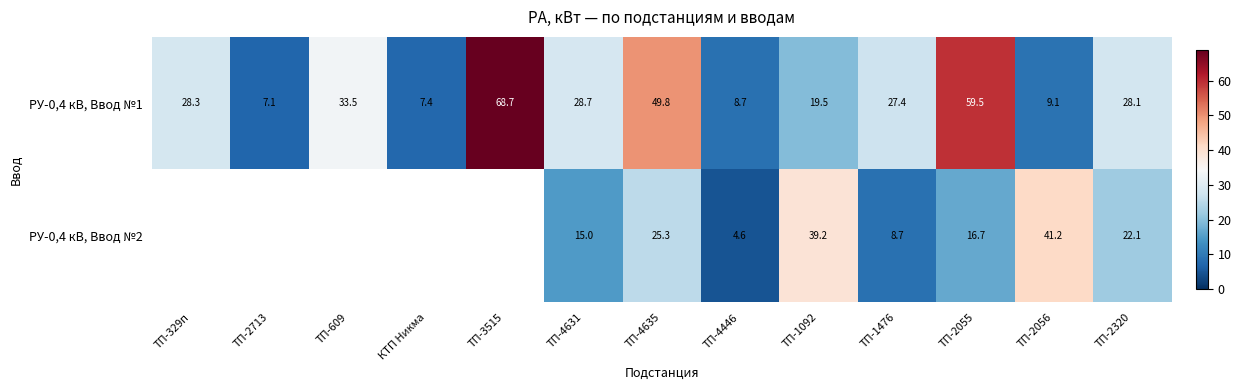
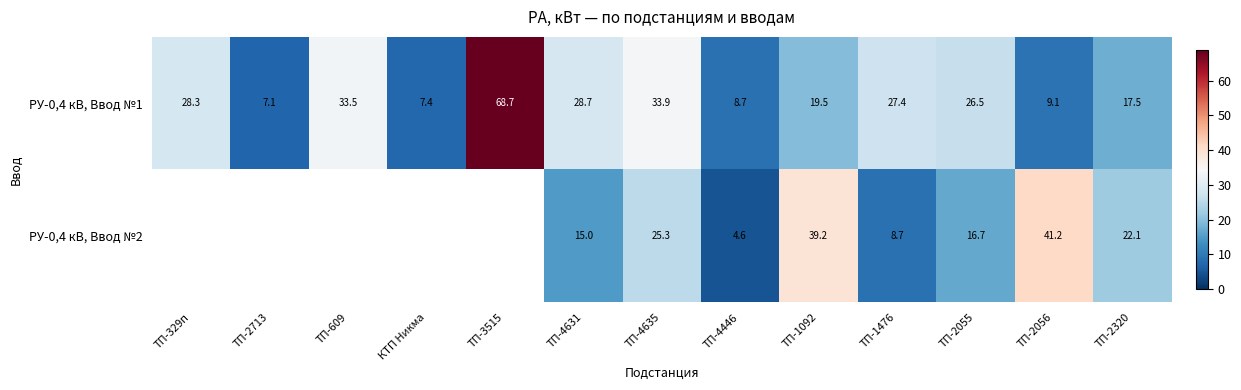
РУ-0,4 кВ, Ввод №1, ТП-4635: 49.8 -> 33.9
РУ-0,4 кВ, Ввод №1, ТП-2055: 59.5 -> 26.5
РУ-0,4 кВ, Ввод №1, ТП-2320: 28.1 -> 17.5
